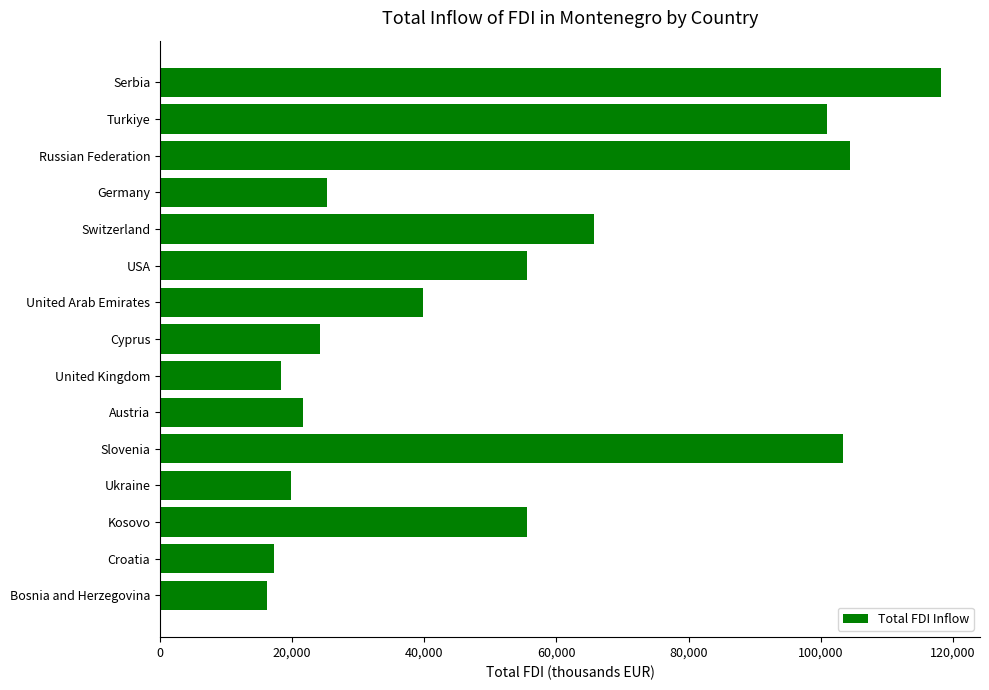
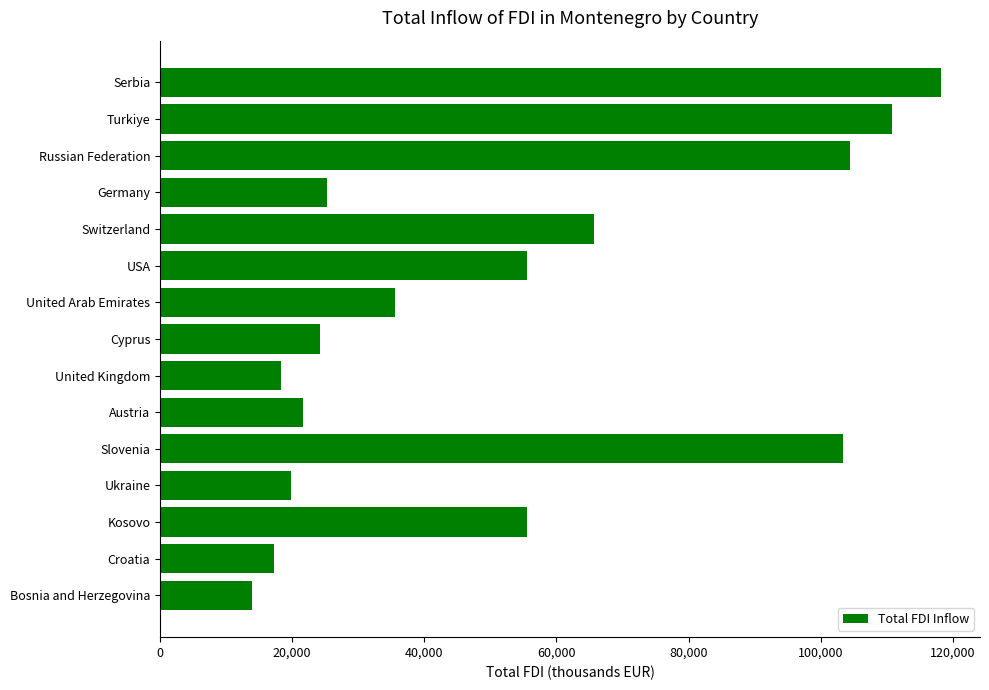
Turkiye: 101,000 -> 111,000
United Arab Emirates: 40,000 -> 35,000
Bosnia and Herzegovina: 16,000 -> 14,000
